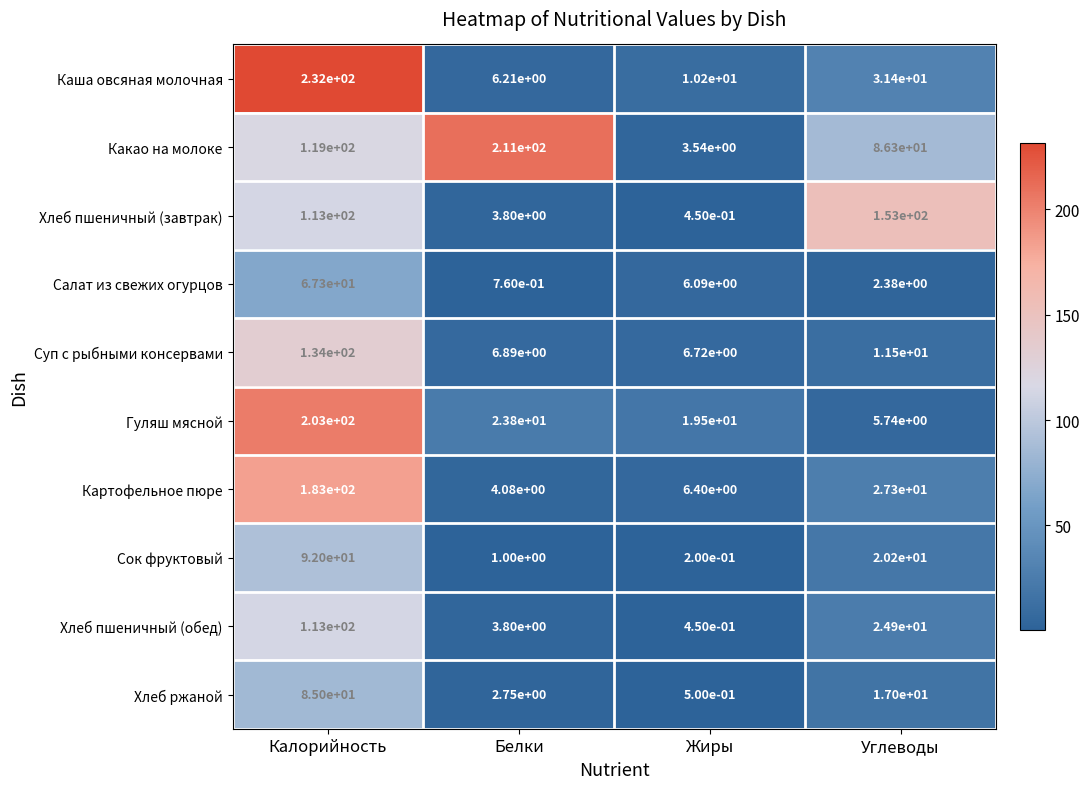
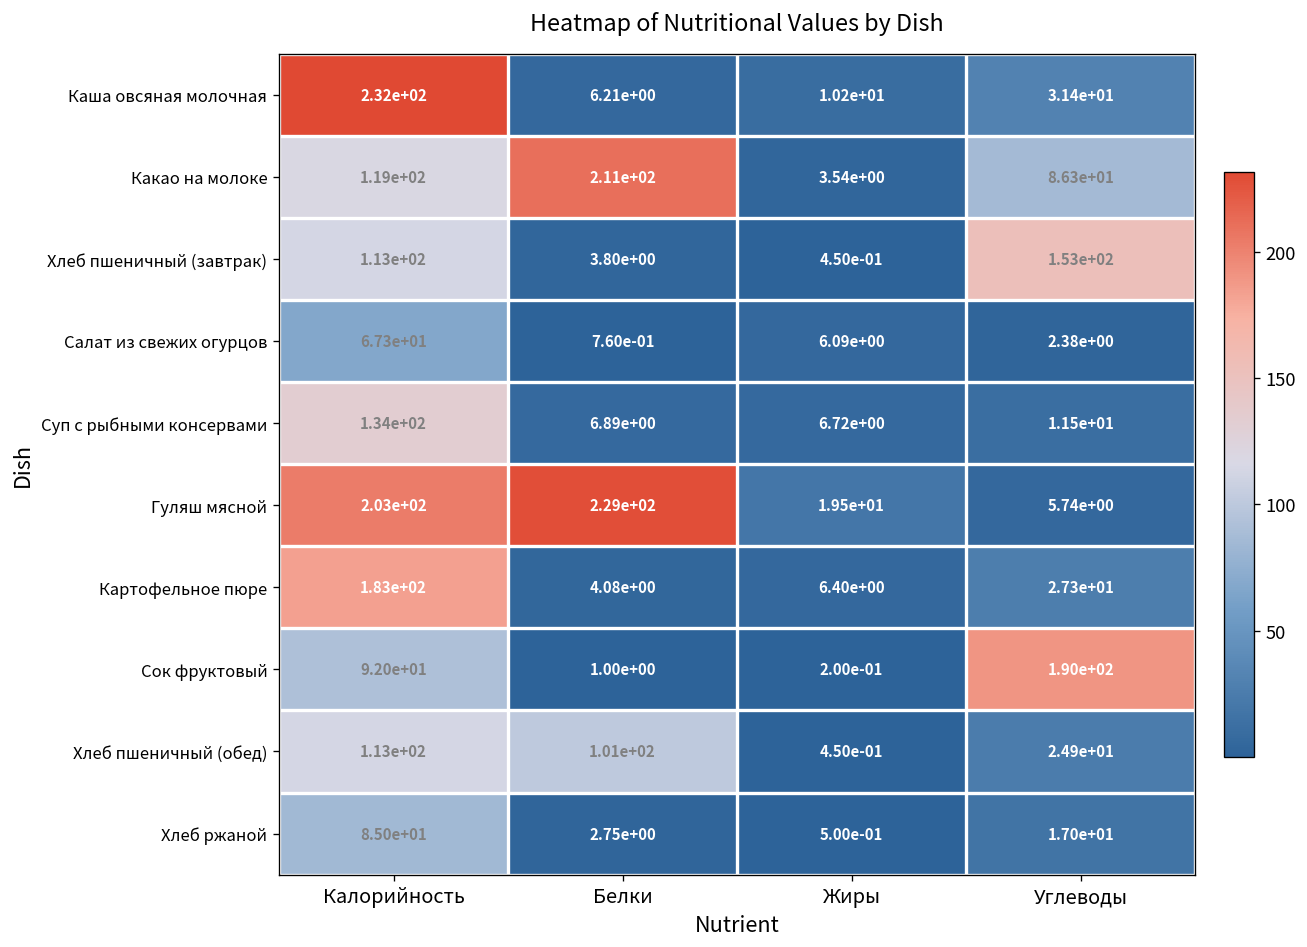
Гуляш мясной, Белки: 2.38e+01 -> 2.29e+02
Сок фруктовый, Углеводы: 2.02e+01 -> 1.90e+02
Хлеб пшеничный (обед), Белки: 3.80e+00 -> 1.01e+02
